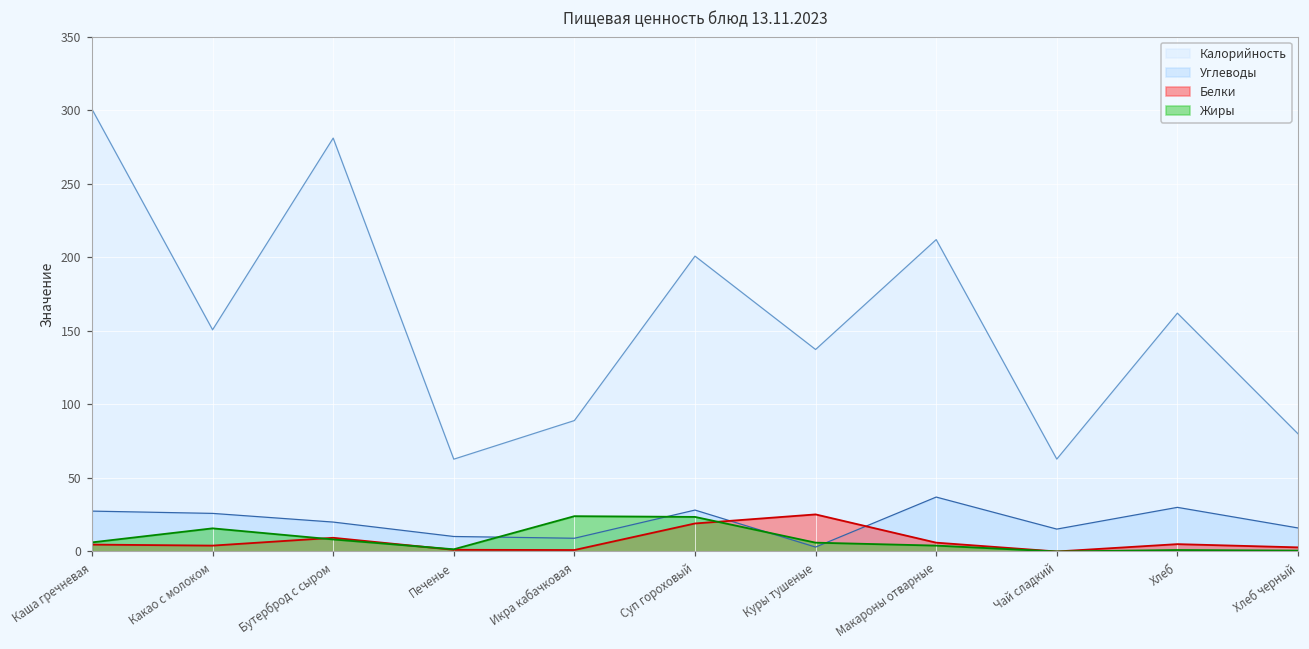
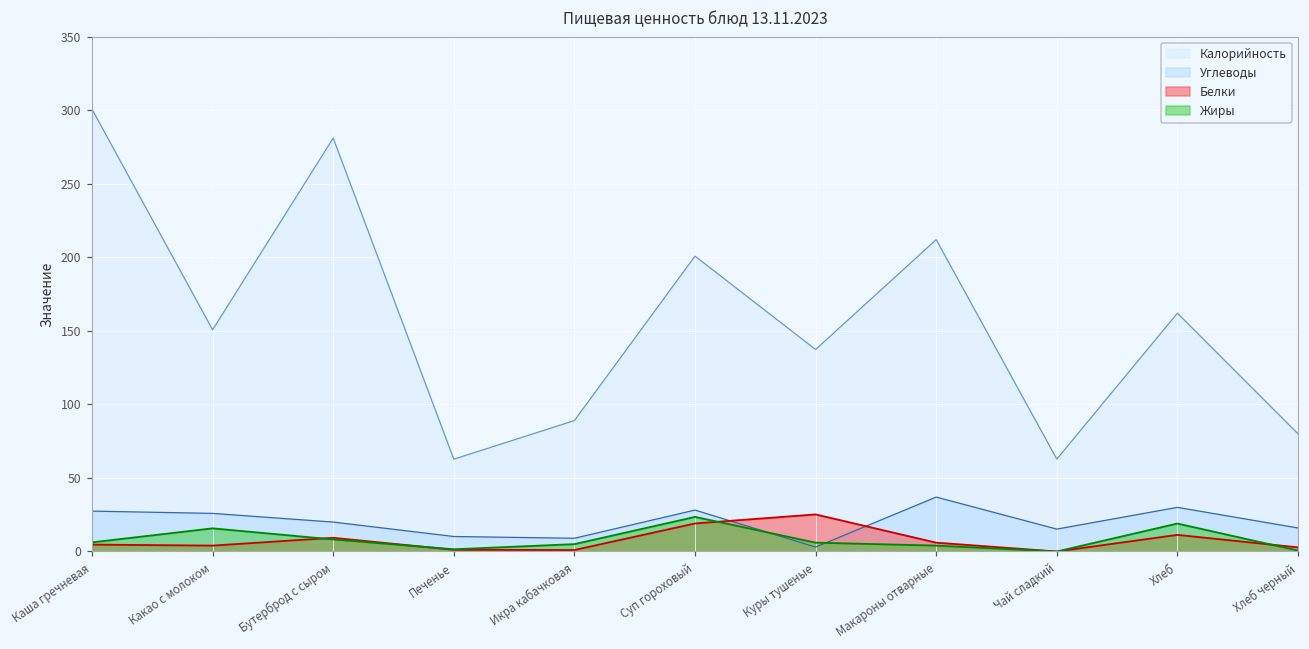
Жиры, Икра кабачковая: 24 -> 5
Белки, Хлеб: 5 -> 11
Жиры, Хлеб: 1 -> 19
